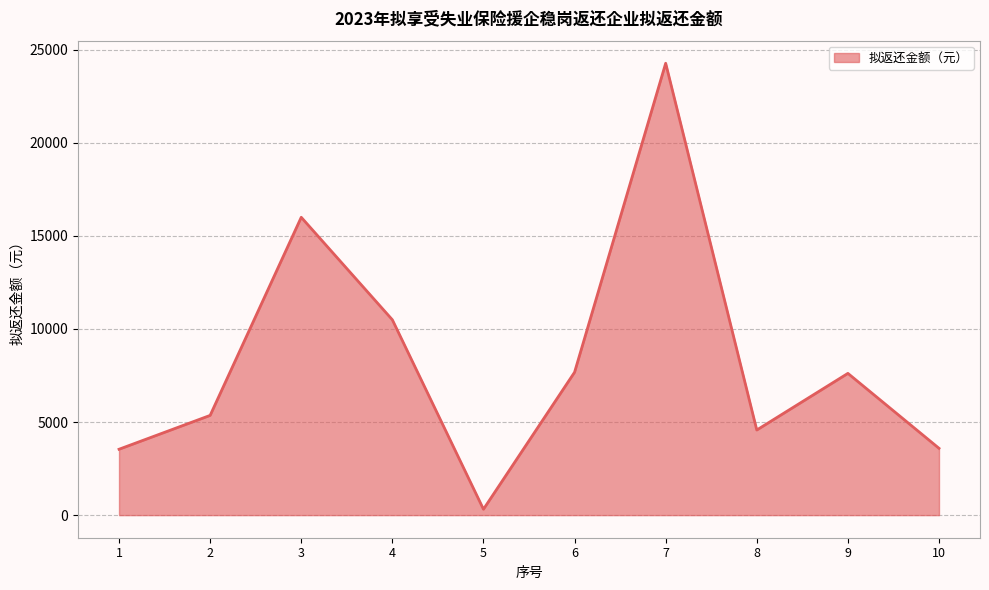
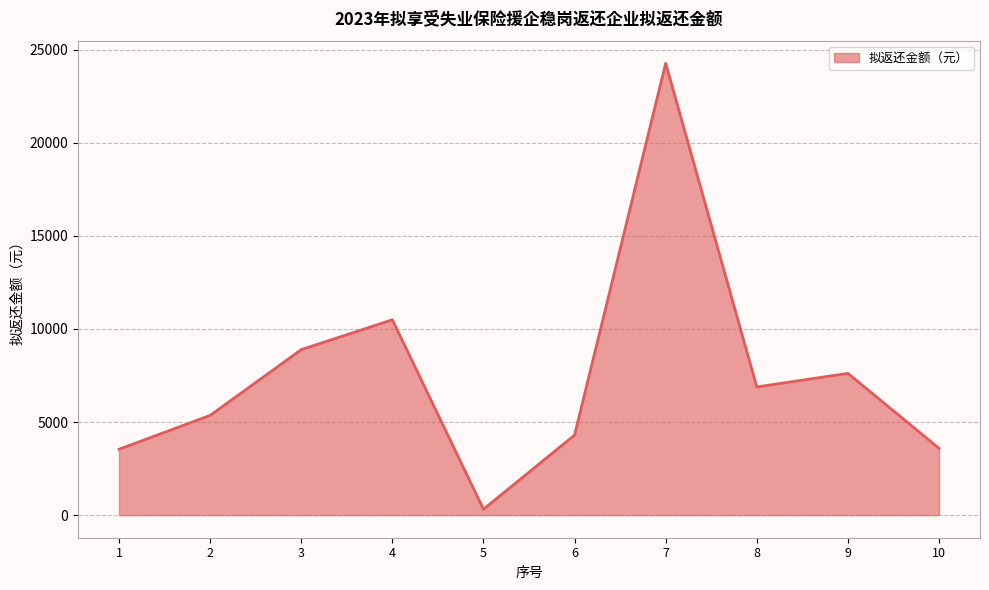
3: 16000 -> 8900
6: 7700 -> 4300
8: 4600 -> 6900
